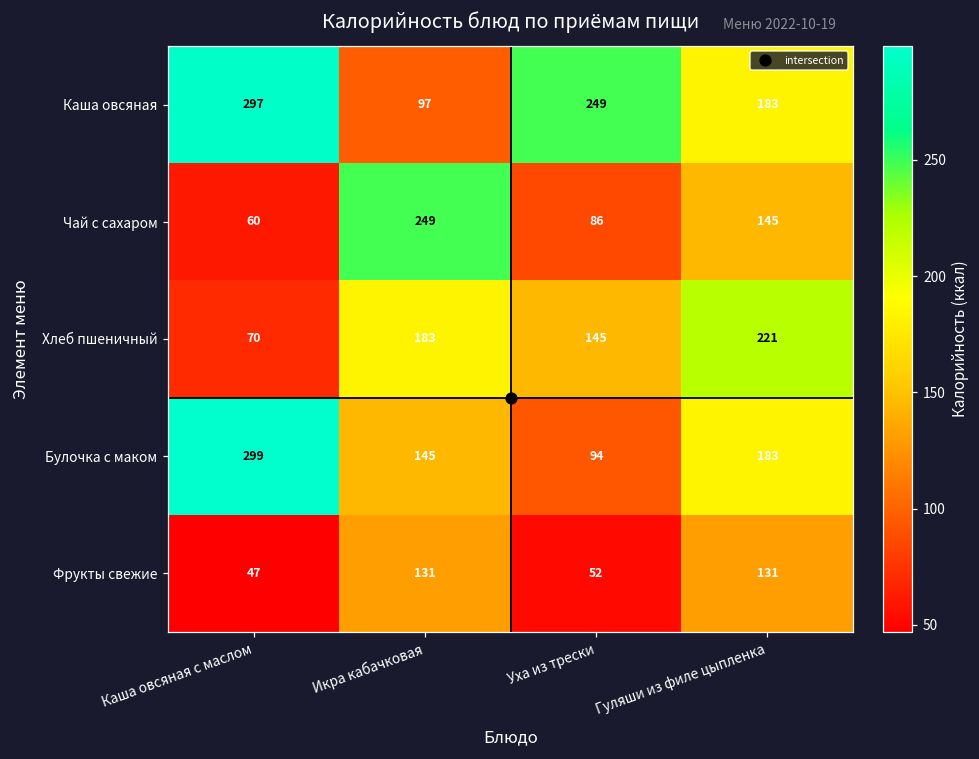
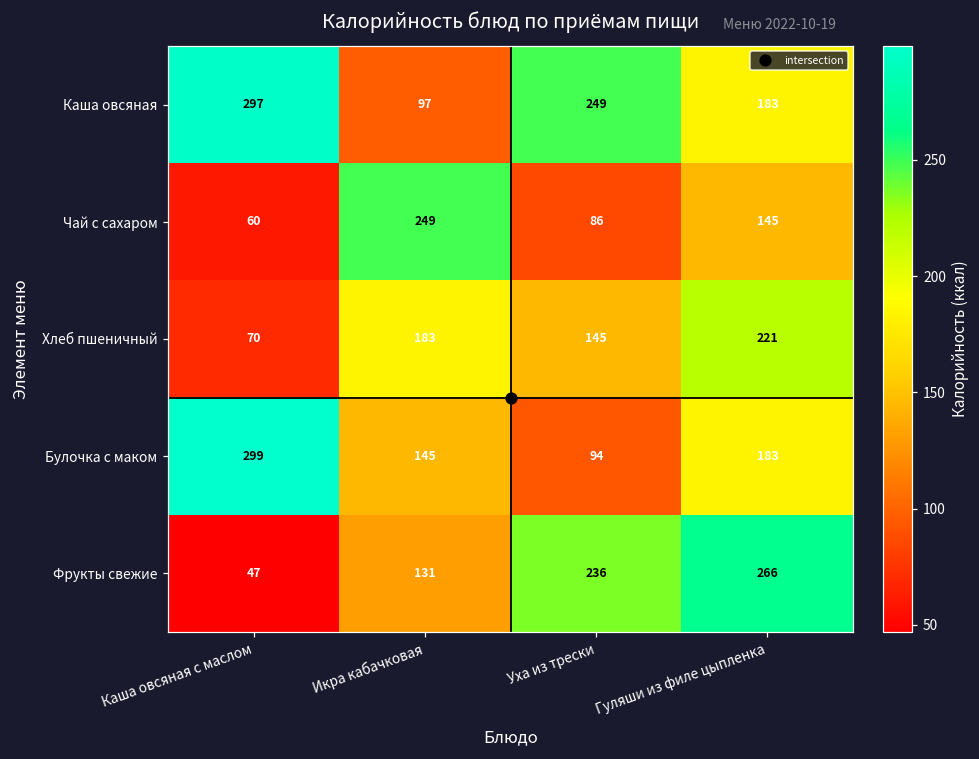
Фрукты свежие, Уха из трески: 52 -> 236
Фрукты свежие, Гуляши из филе цыпленка: 131 -> 266
